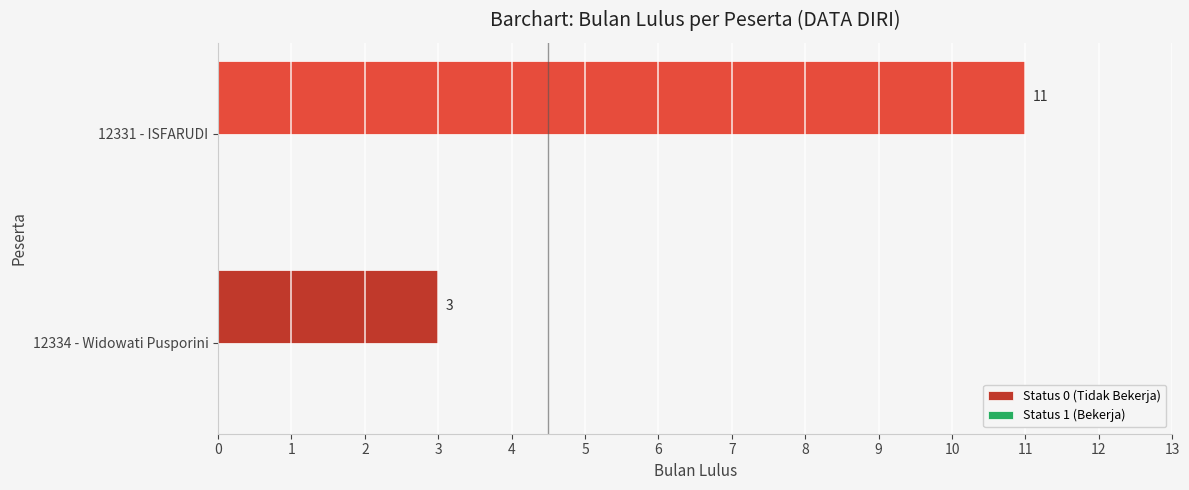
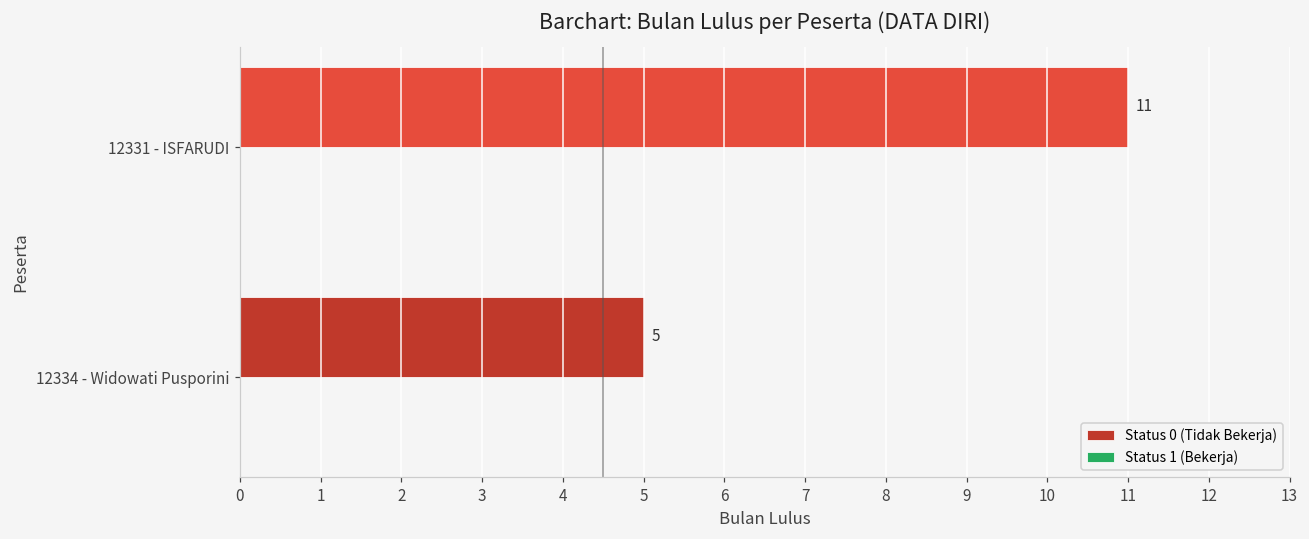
Status 0 (Tidak Bekerja), 12334 - Widowati Pusporini: 3 -> 5
